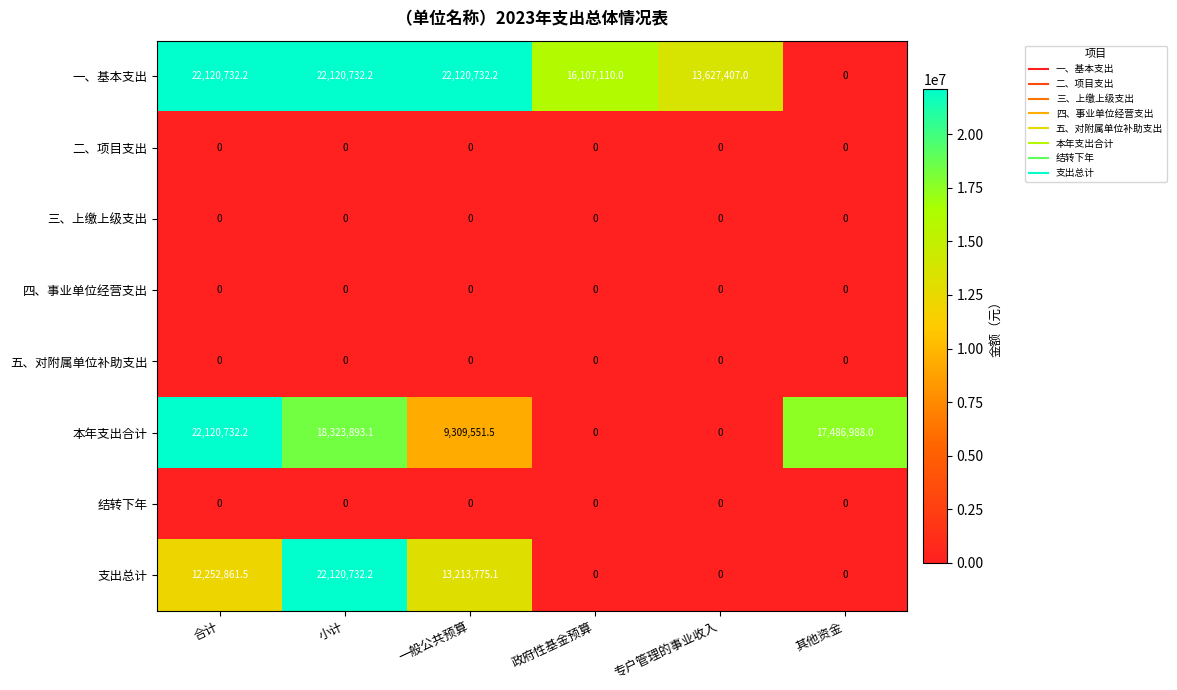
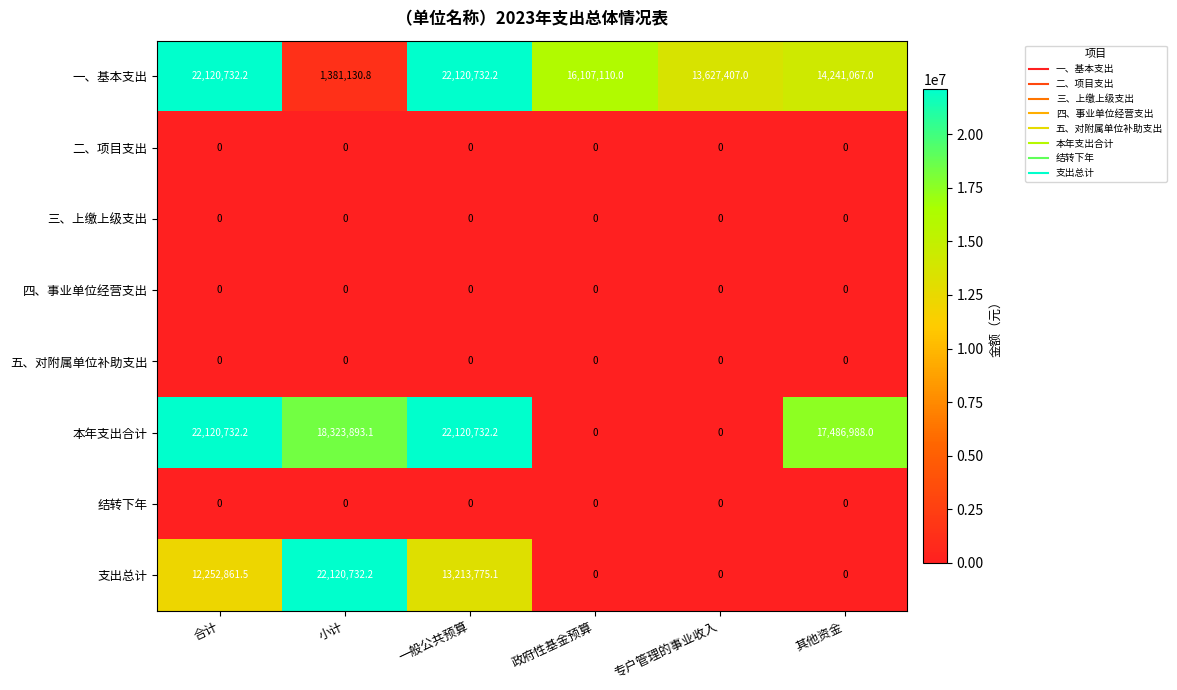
一、基本支出, 小计: 22,120,732.2 -> 1,381,130.8
一、基本支出, 其他资金: 0 -> 14,241,067.0
本年支出合计, 一般公共预算: 9,309,551.5 -> 22,120,732.2
